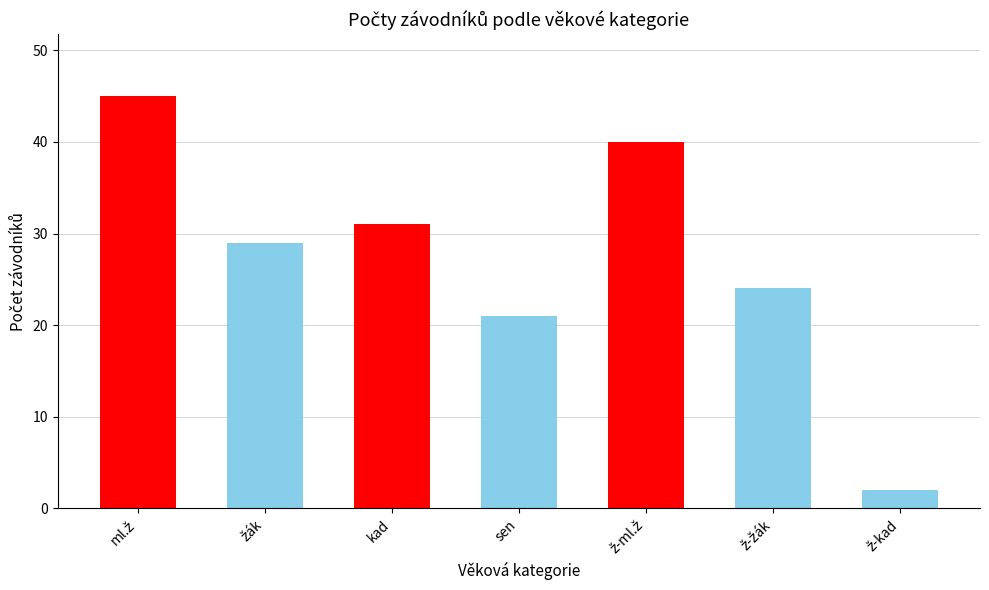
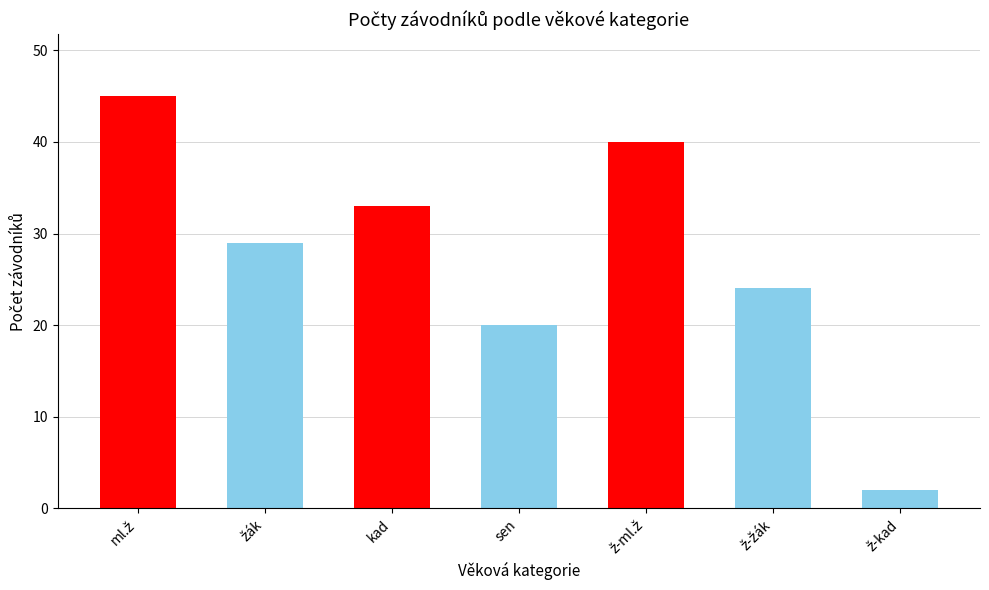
kad: 31 -> 33
sen: 21 -> 20
